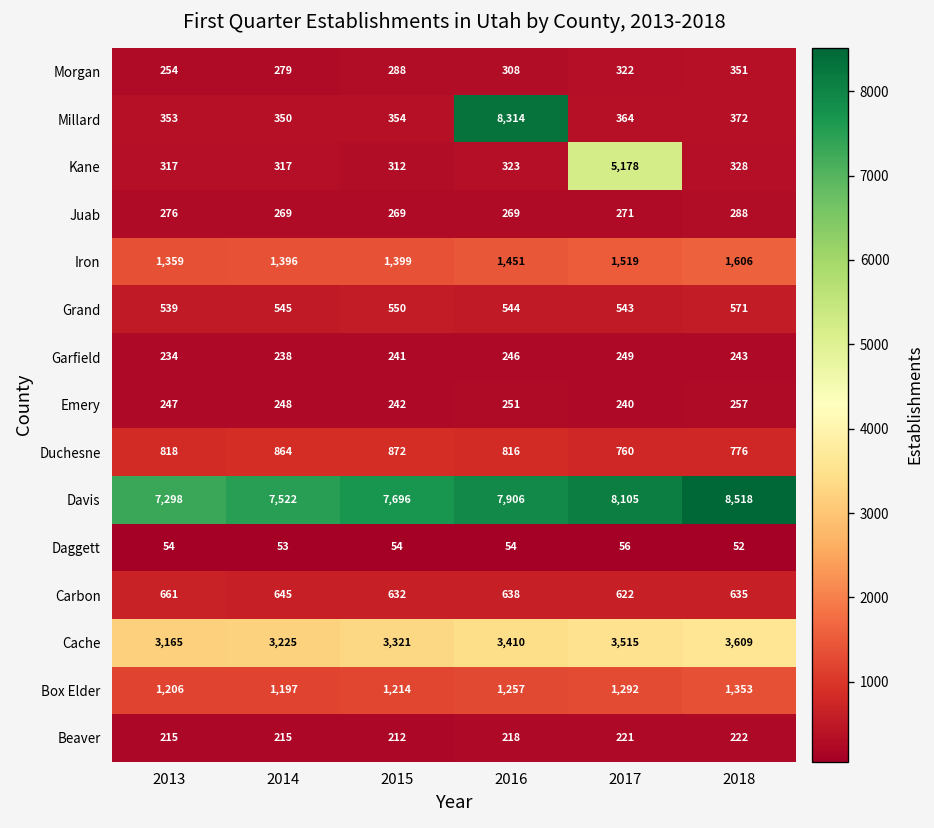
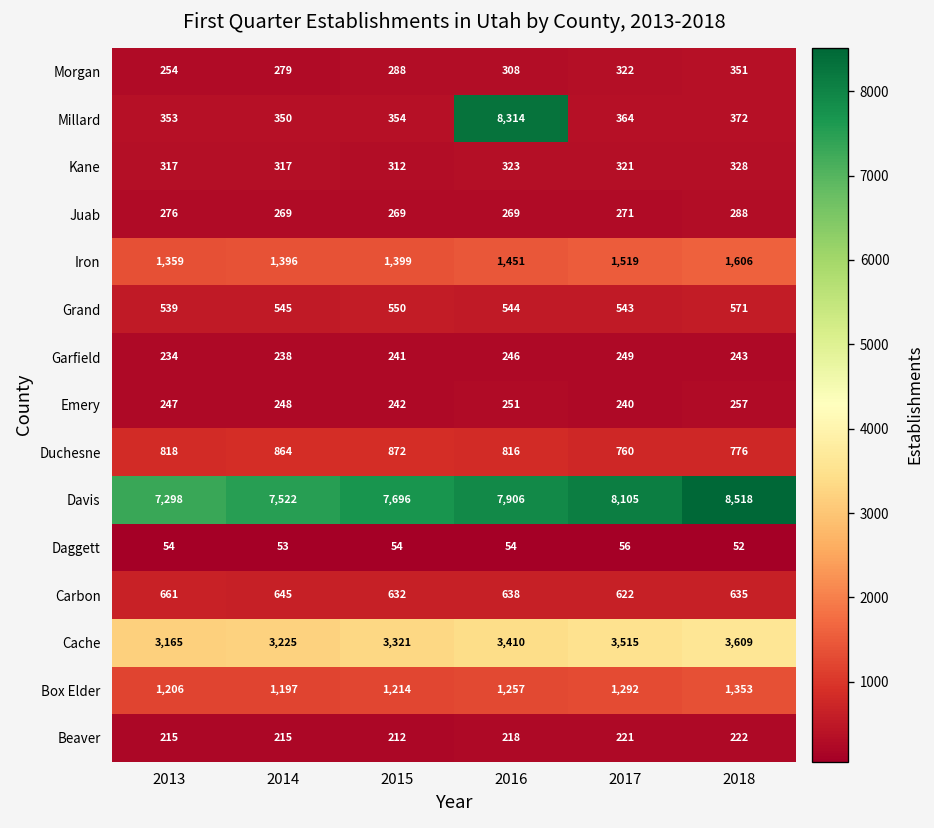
Kane, 2017: 5,178 -> 321
